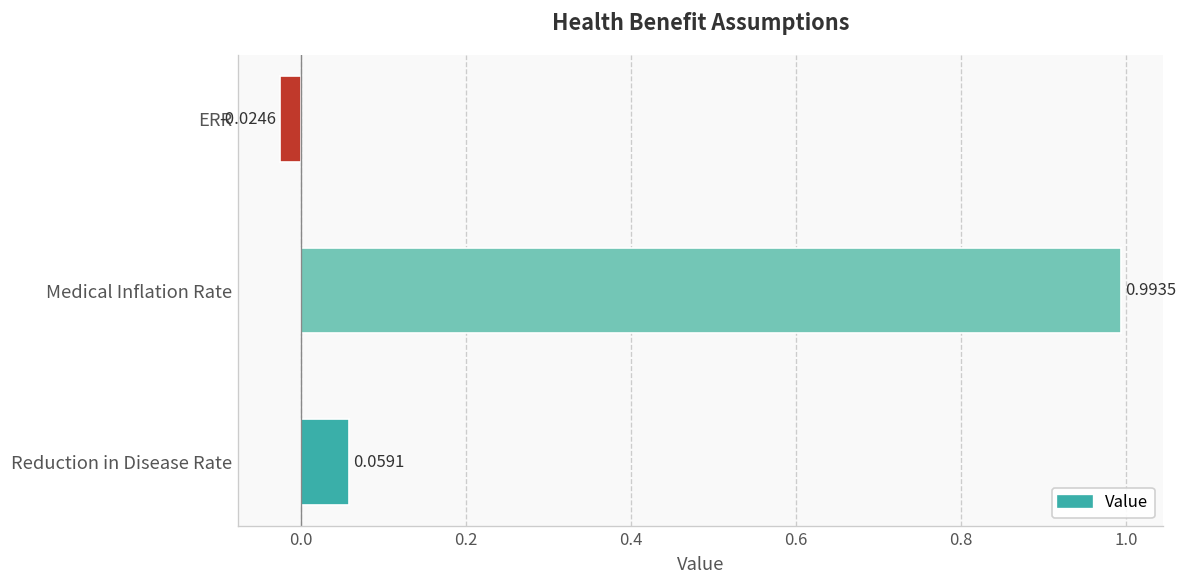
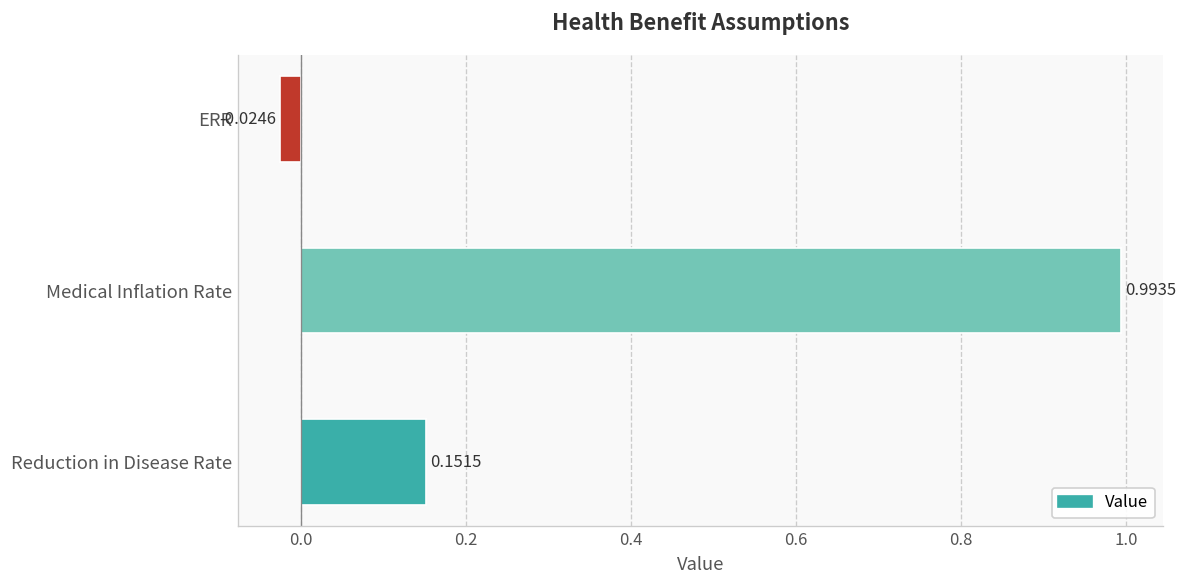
Reduction in Disease Rate: 0.0591 -> 0.1515
